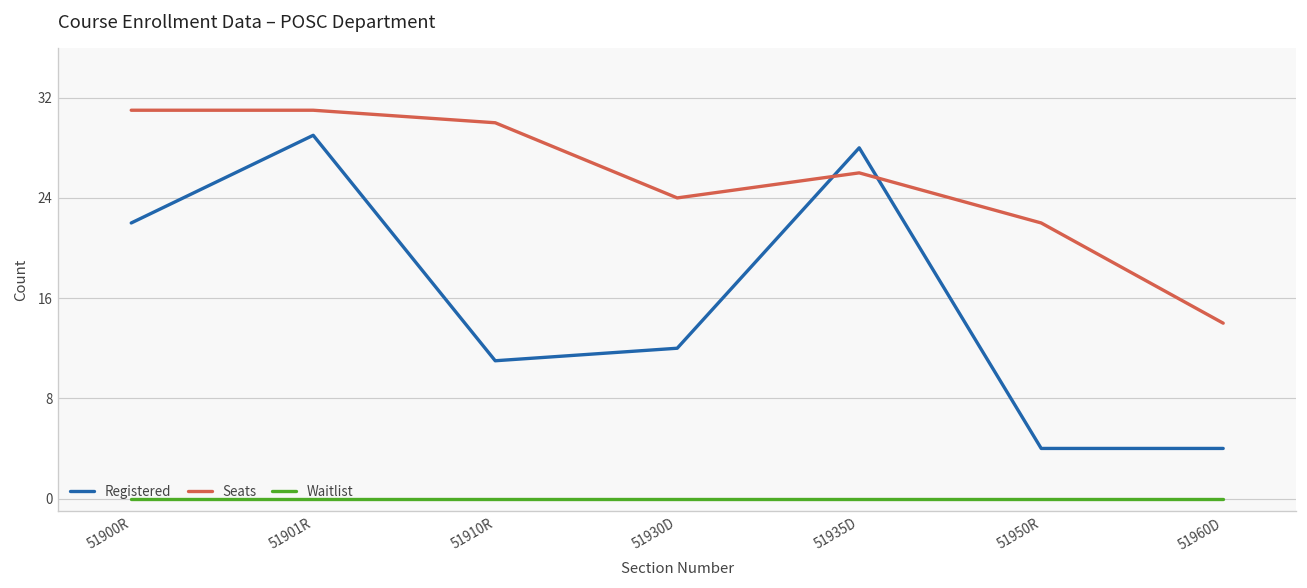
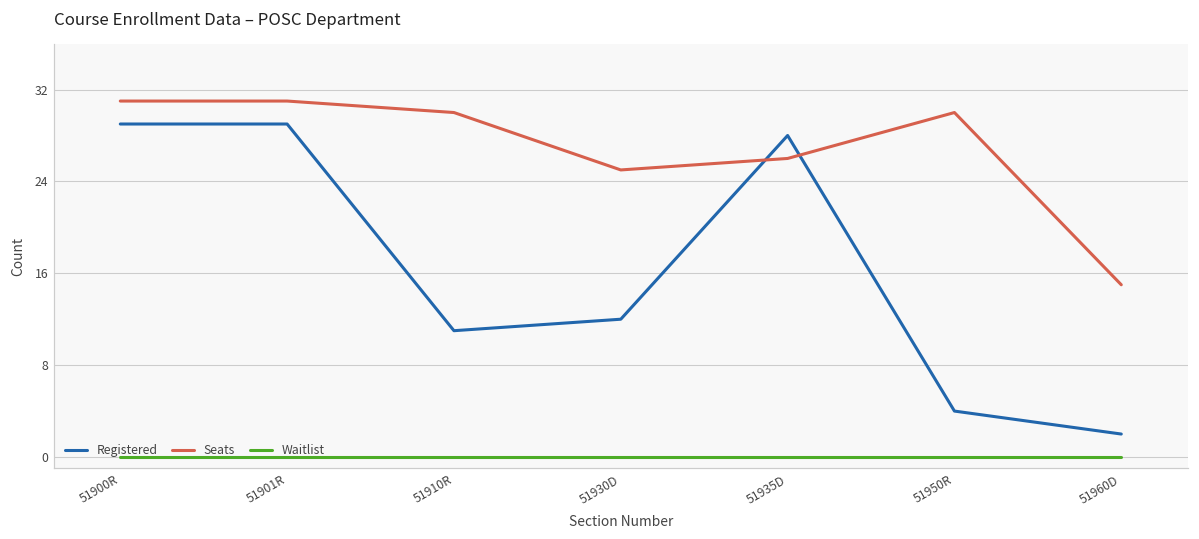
Registered, 51900R: 22 -> 29
Seats, 51930D: 24 -> 25
Seats, 51950R: 22 -> 30
Registered, 51960D: 4 -> 2
Seats, 51960D: 14 -> 15
